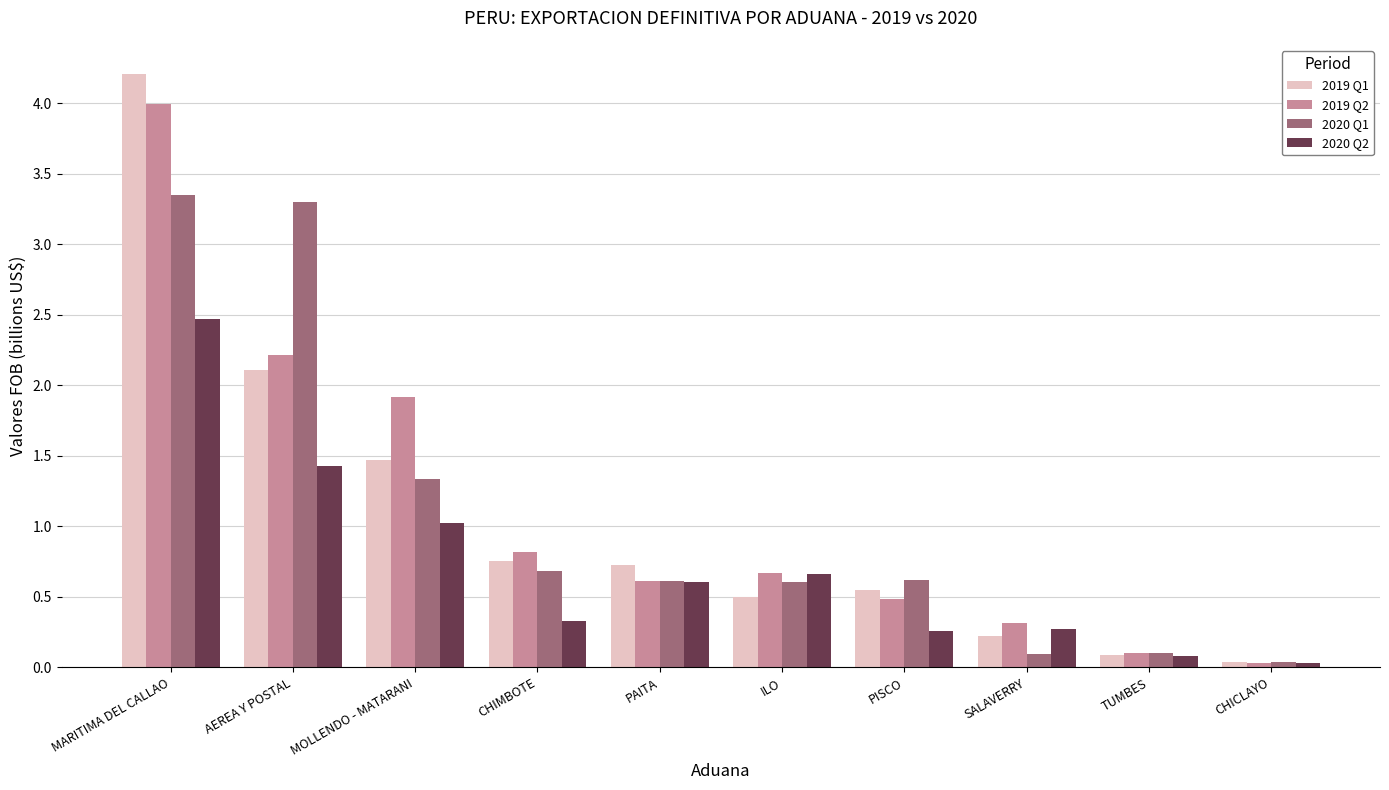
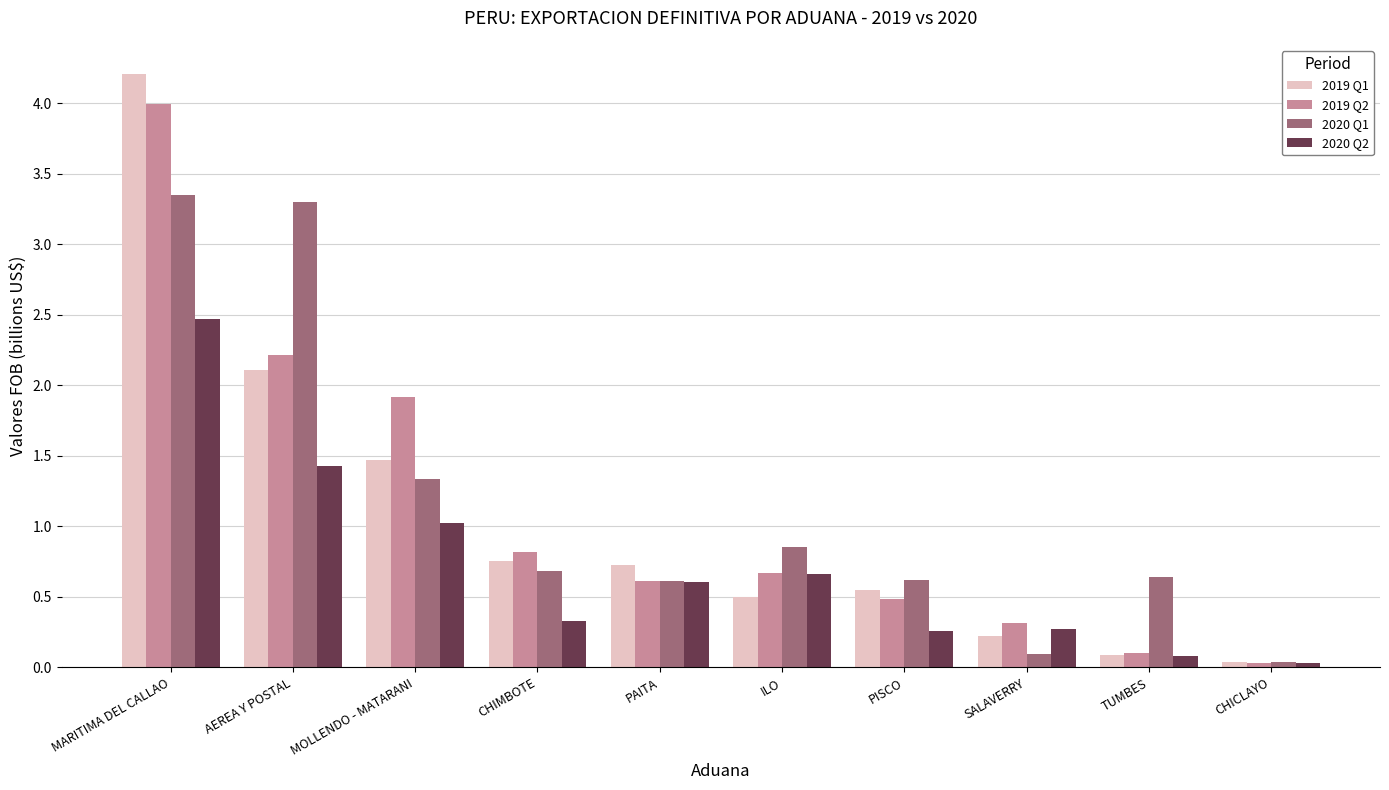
2020 Q1, ILO: 0.61 -> 0.86
2020 Q1, TUMBES: 0.10 -> 0.64
